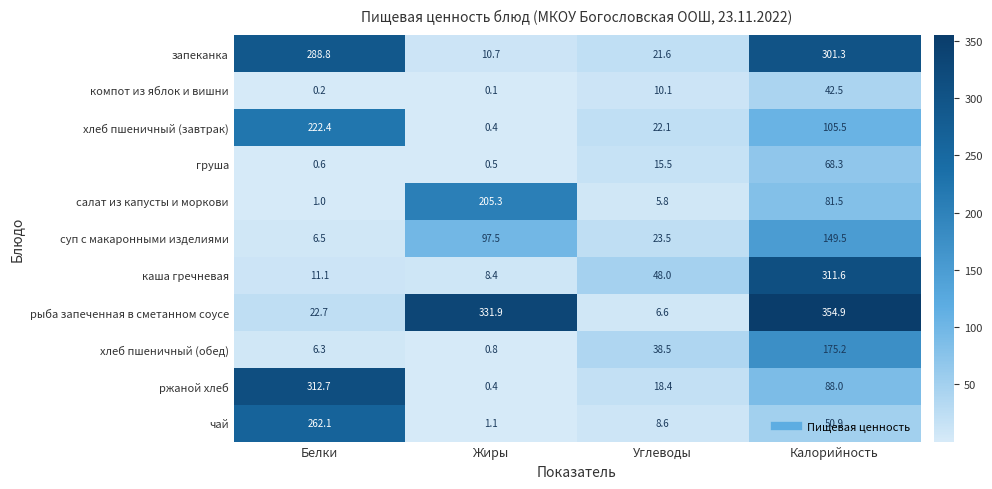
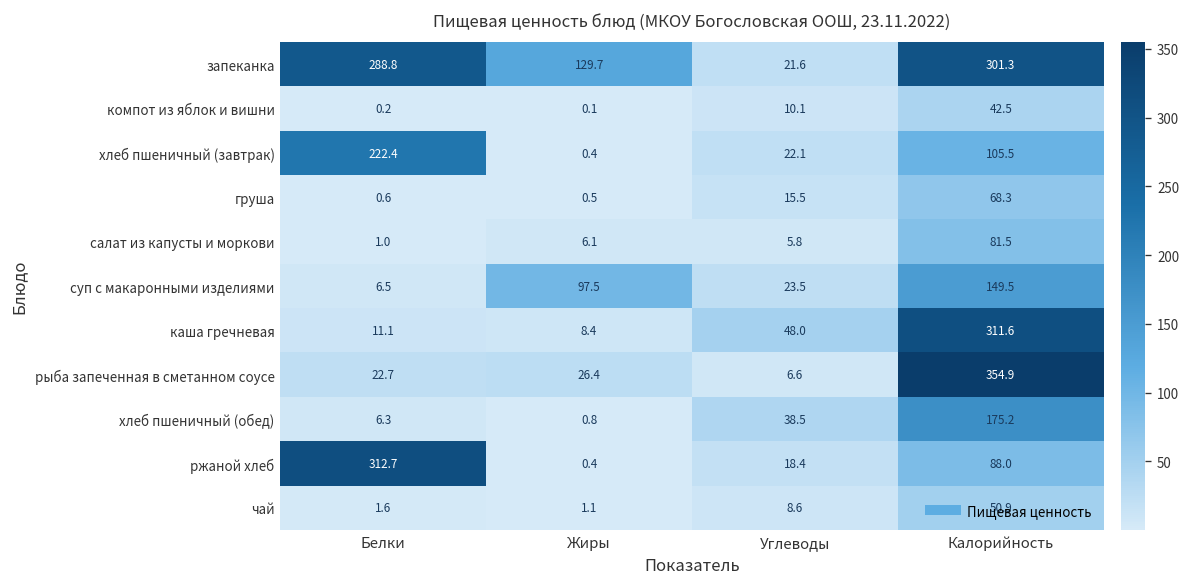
запеканка, Жиры: 10.7 -> 129.7
салат из капусты и моркови, Жиры: 205.3 -> 6.1
рыба запеченная в сметанном соусе, Жиры: 331.9 -> 26.4
чай, Белки: 262.1 -> 1.6
